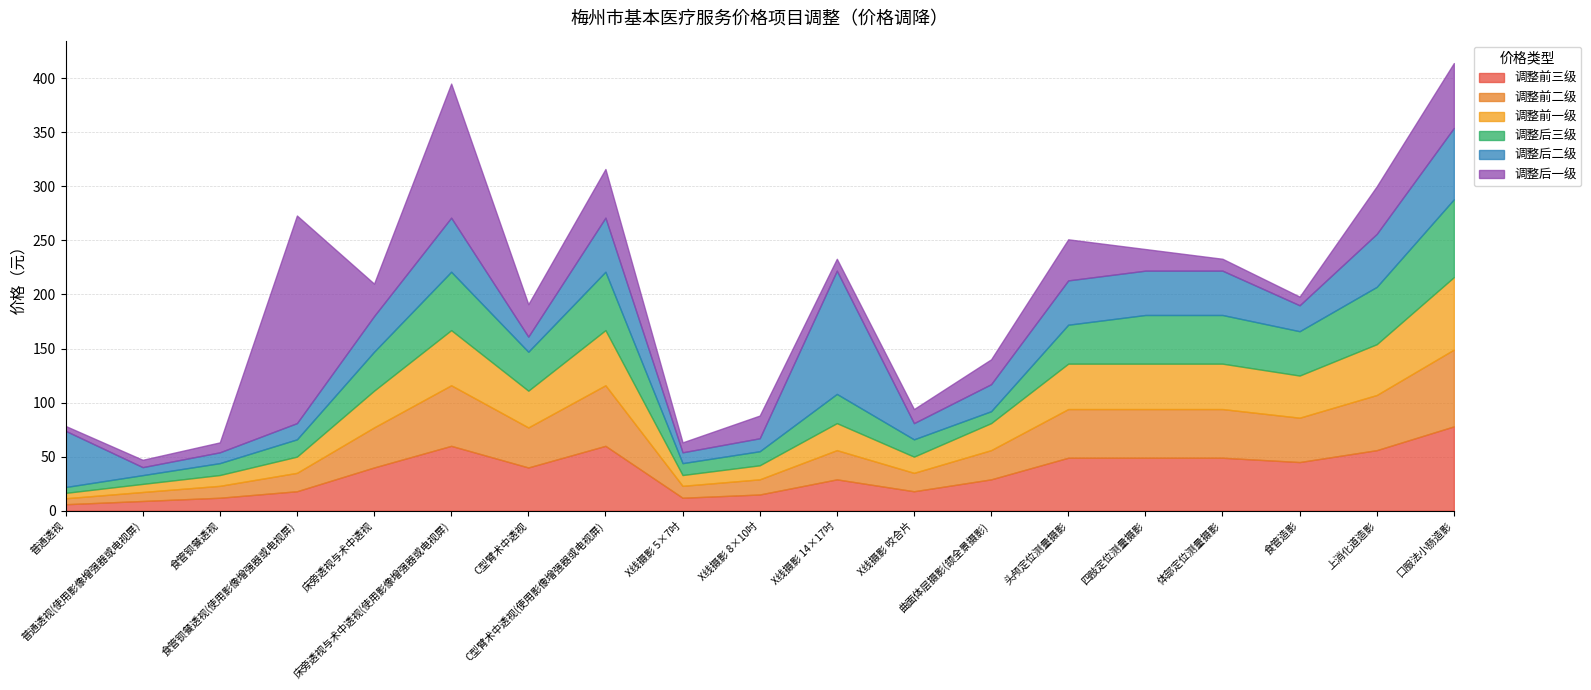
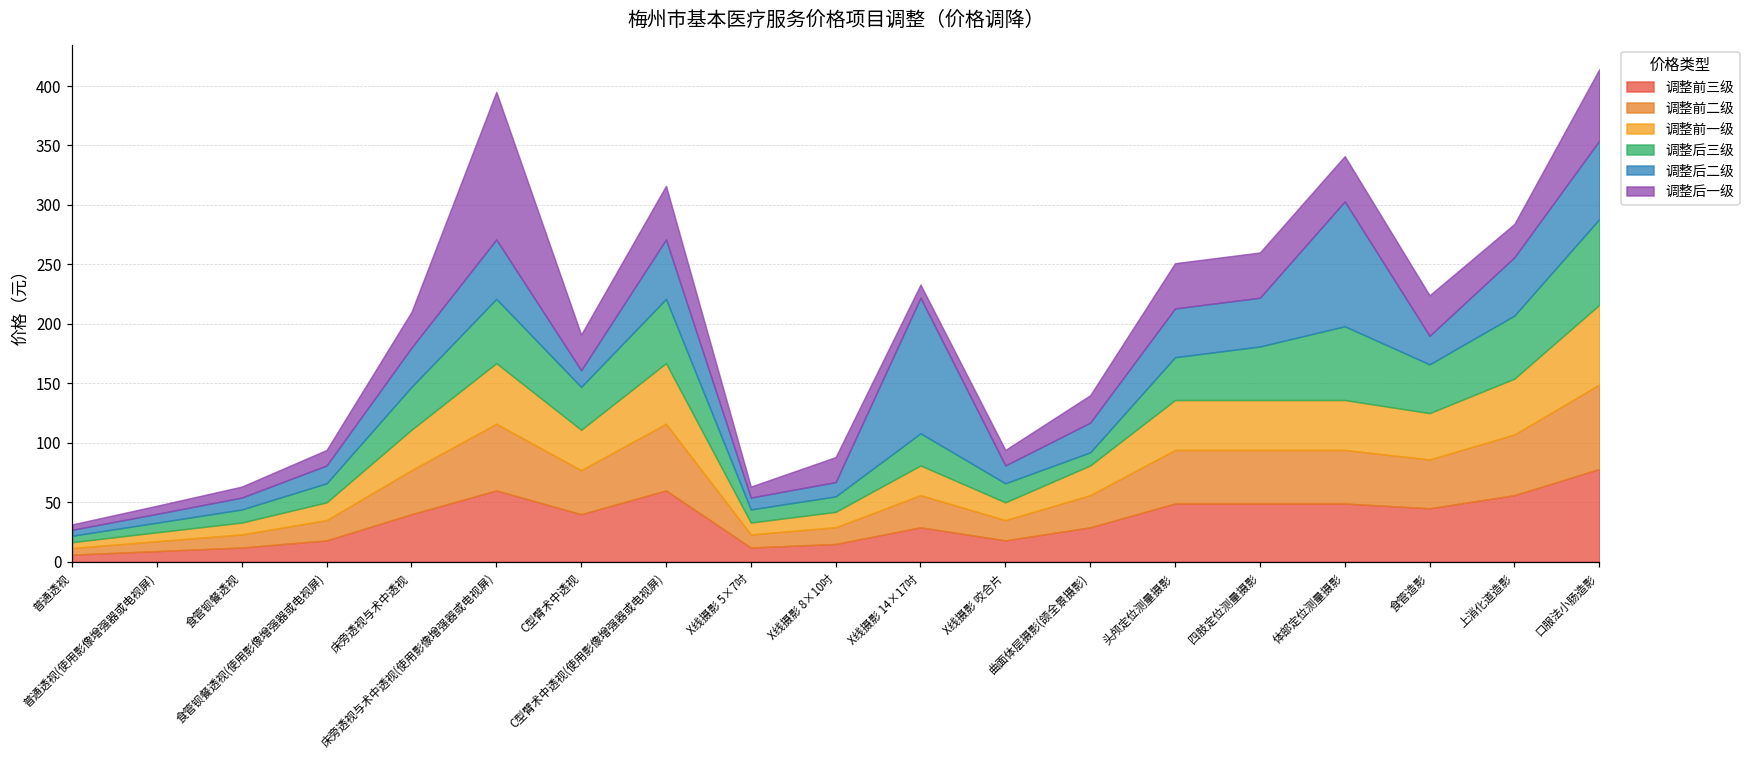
调整后二级, 普通透视: 52 -> 5
调整后一级, 食管钡餐透视(使用影像增强器或电视屏): 192 -> 13
调整后一级, 四肢定位测量摄影: 20 -> 38
调整后三级, 体部定位测量摄影: 45 -> 62
调整后二级, 体部定位测量摄影: 41 -> 105
调整后一级, 体部定位测量摄影: 11 -> 38
调整后一级, 食管造影: 8 -> 34
调整后一级, 上消化道造影: 44 -> 28
